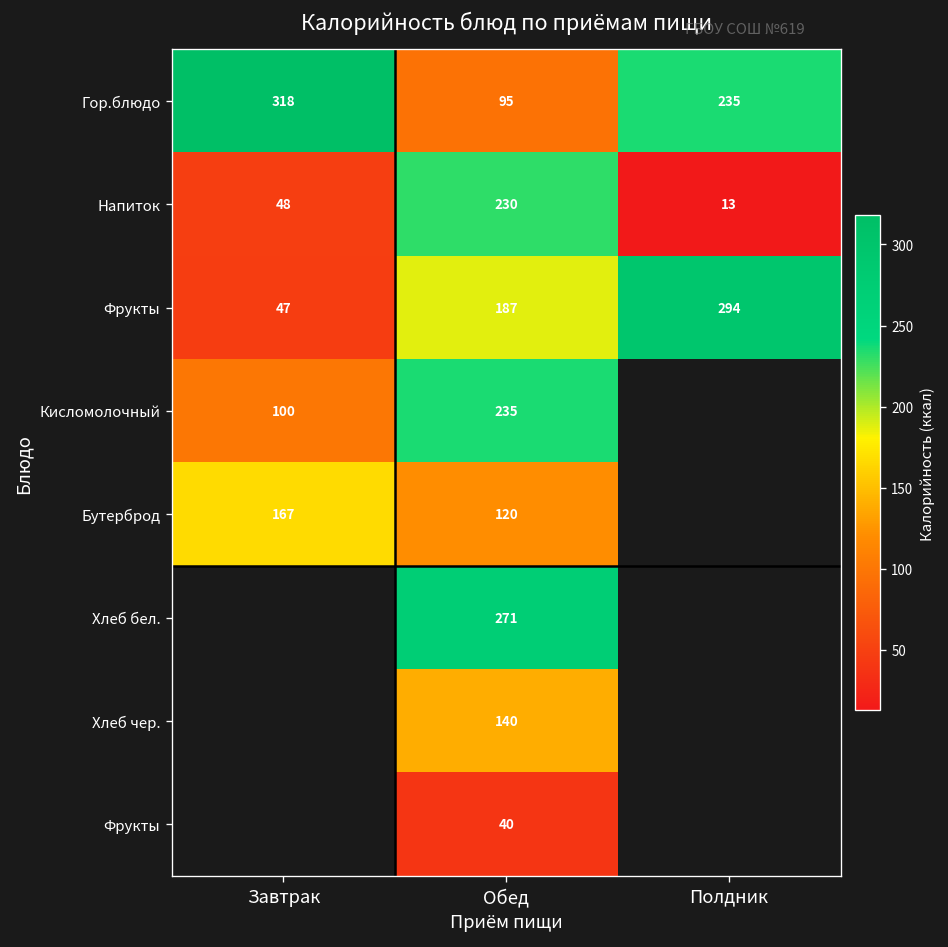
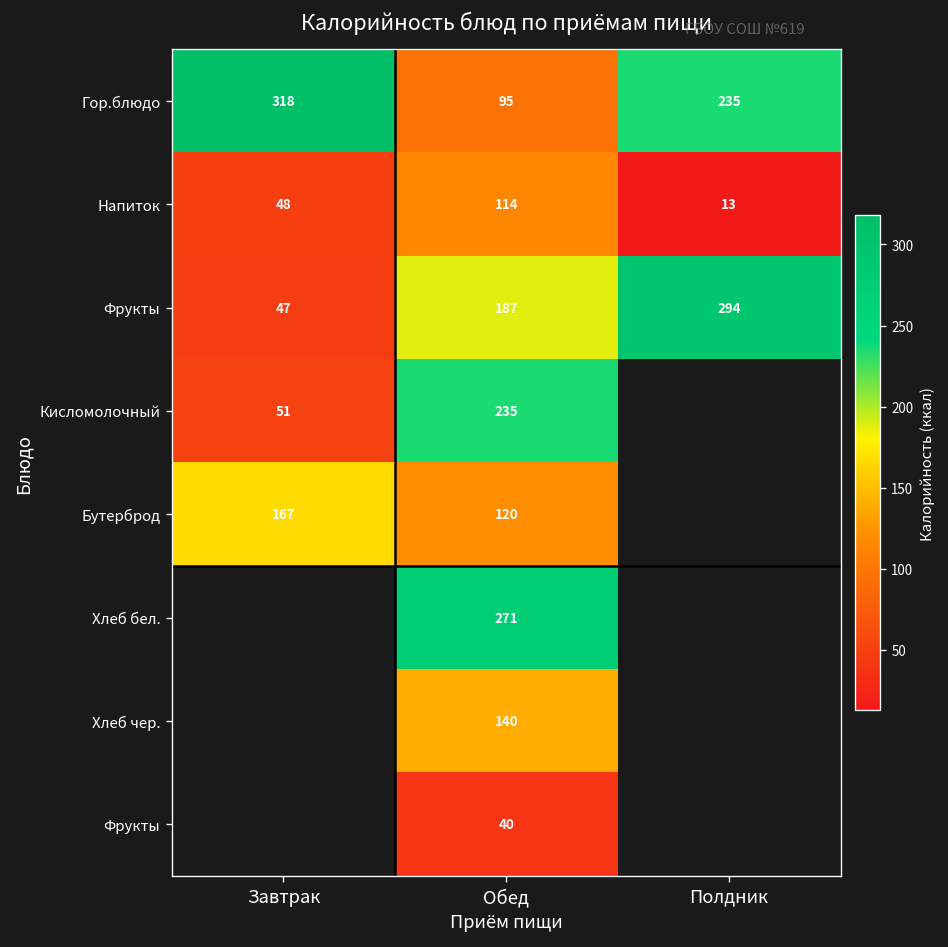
Напиток, Обед: 230 -> 114
Кисломолочный, Завтрак: 100 -> 51
